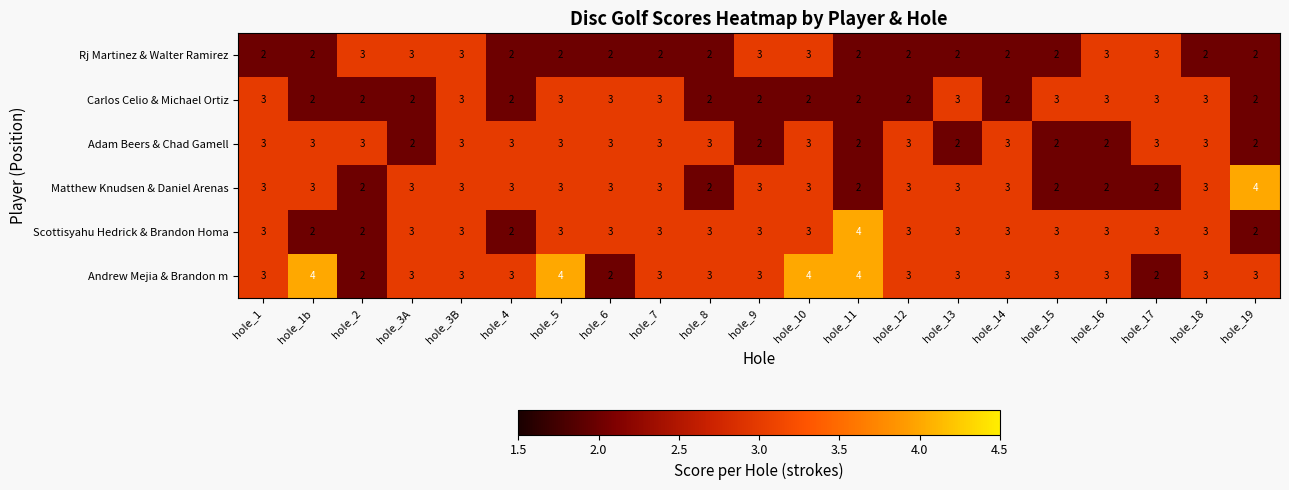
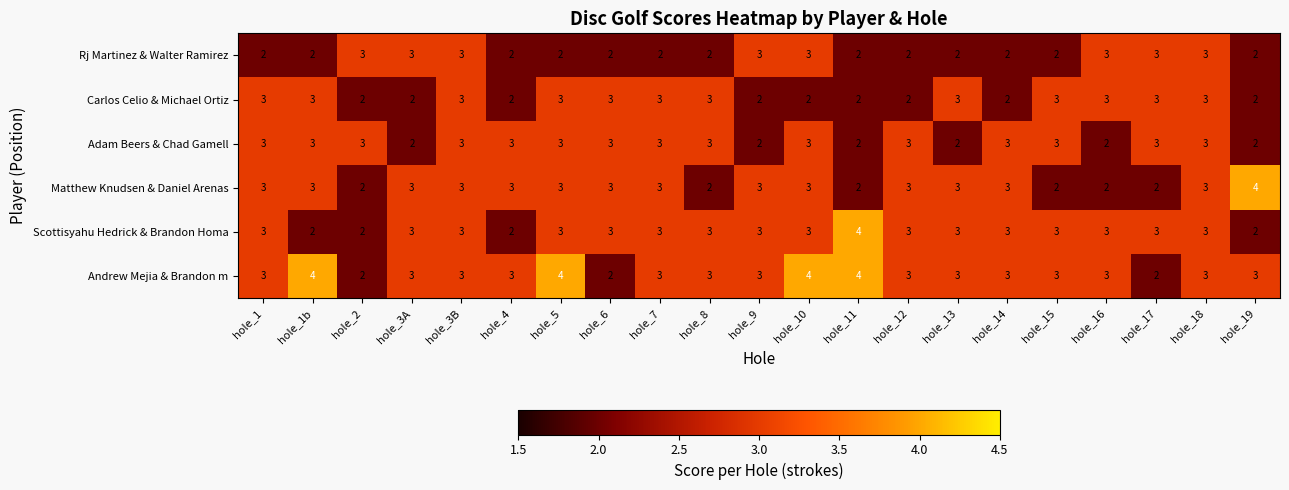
Rj Martinez & Walter Ramirez, hole_18: 2 -> 3
Carlos Celio & Michael Ortiz, hole_1b: 2 -> 3
Carlos Celio & Michael Ortiz, hole_8: 2 -> 3
Adam Beers & Chad Gamell, hole_15: 2 -> 3
